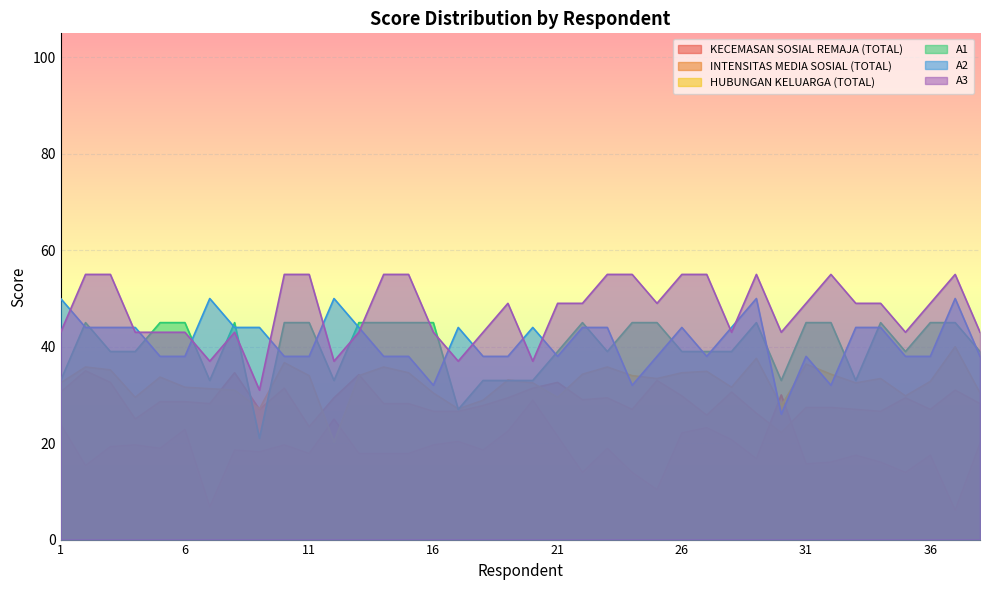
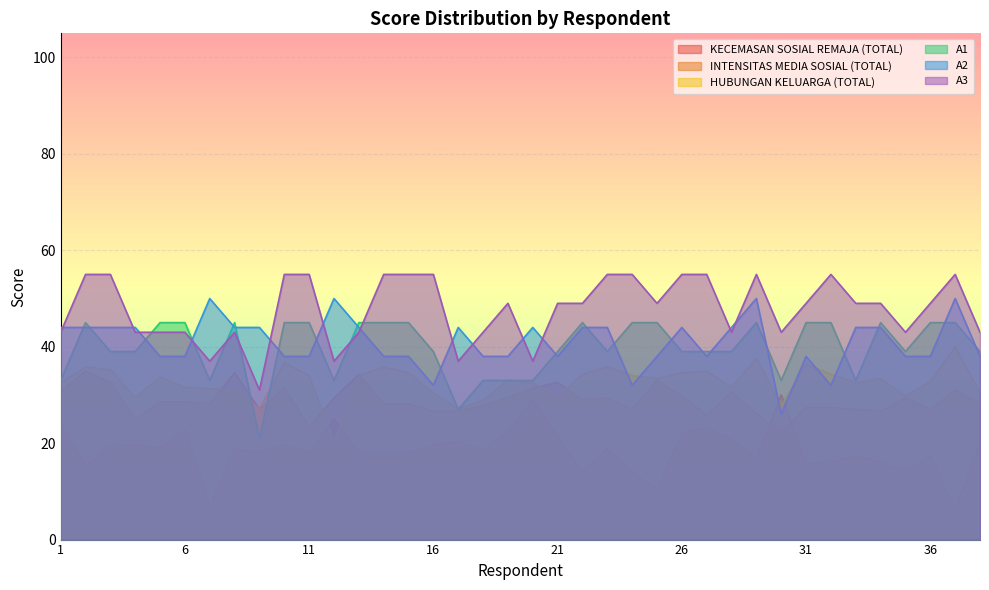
A2, 1: 50 -> 44
A1, 16: 45 -> 39
A3, 16: 43 -> 55
